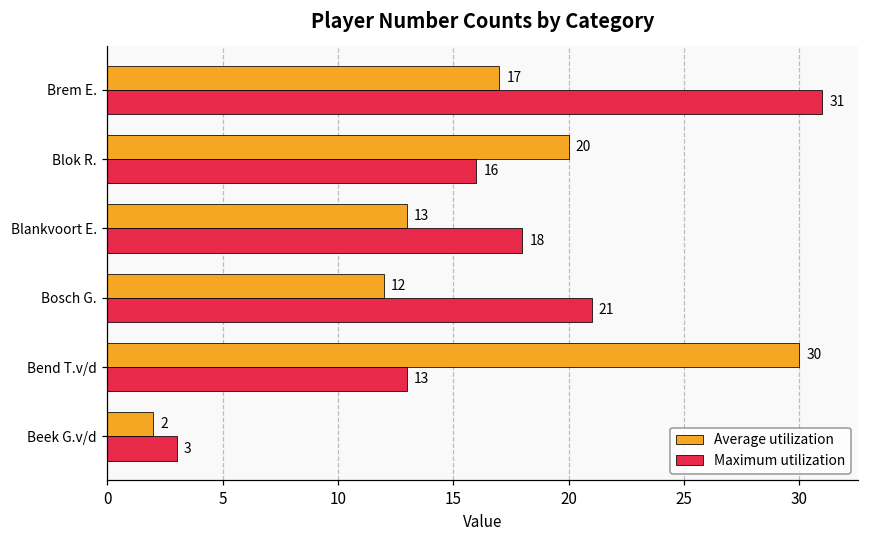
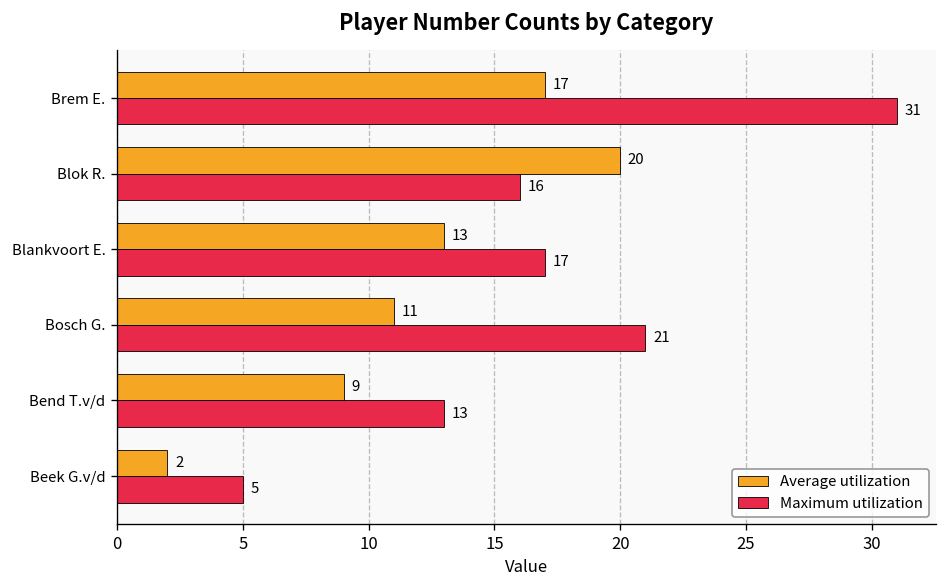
Maximum utilization, Blankvoort E.: 18 -> 17
Average utilization, Bosch G.: 12 -> 11
Average utilization, Bend T.v/d: 30 -> 9
Maximum utilization, Beek G.v/d: 3 -> 5
